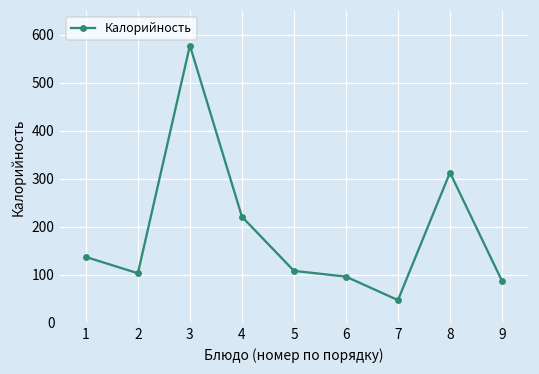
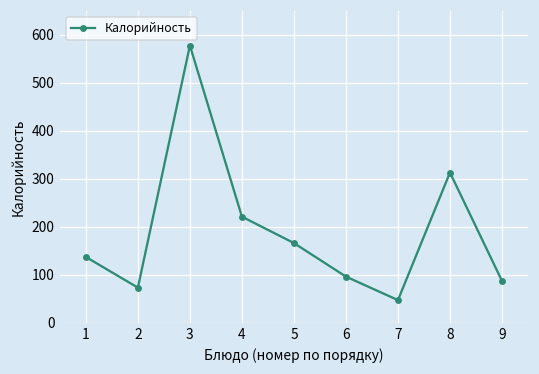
2: 100 -> 70
5: 110 -> 170
